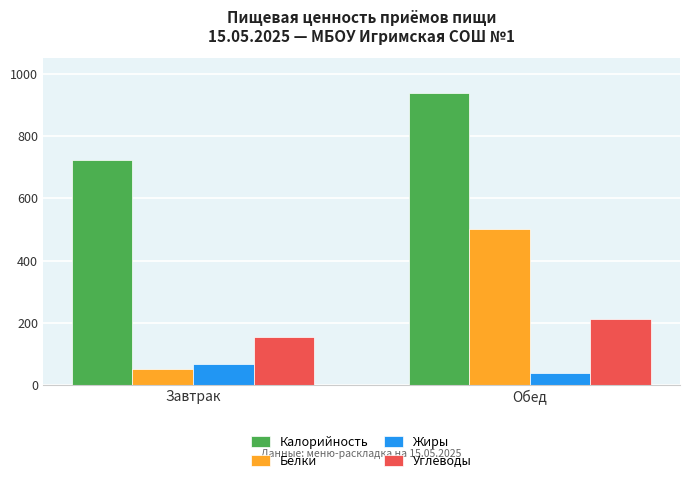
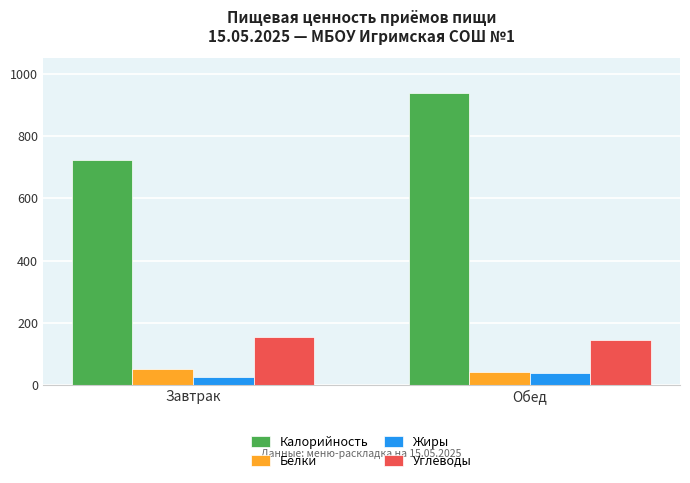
Жиры, Завтрак: 70 -> 30
Белки, Обед: 500 -> 40
Углеводы, Обед: 210 -> 140
